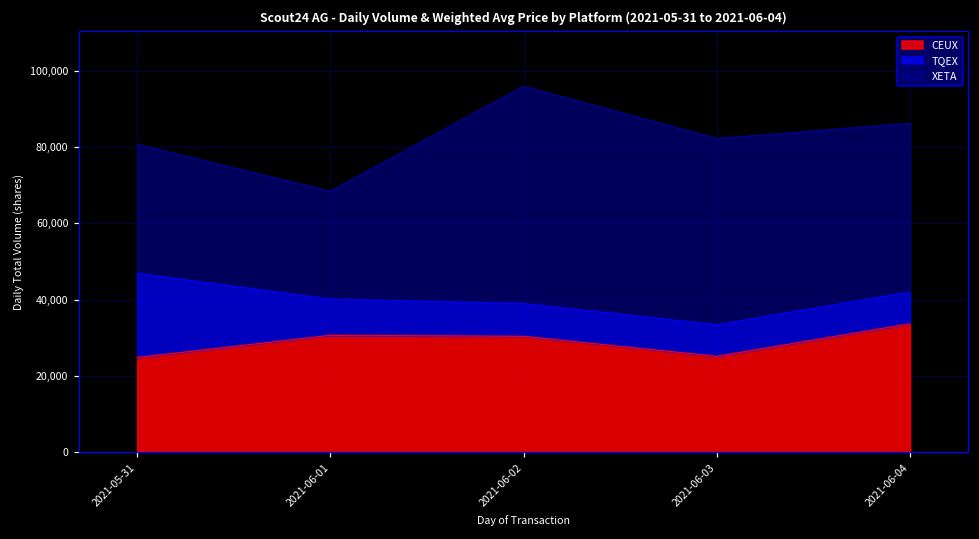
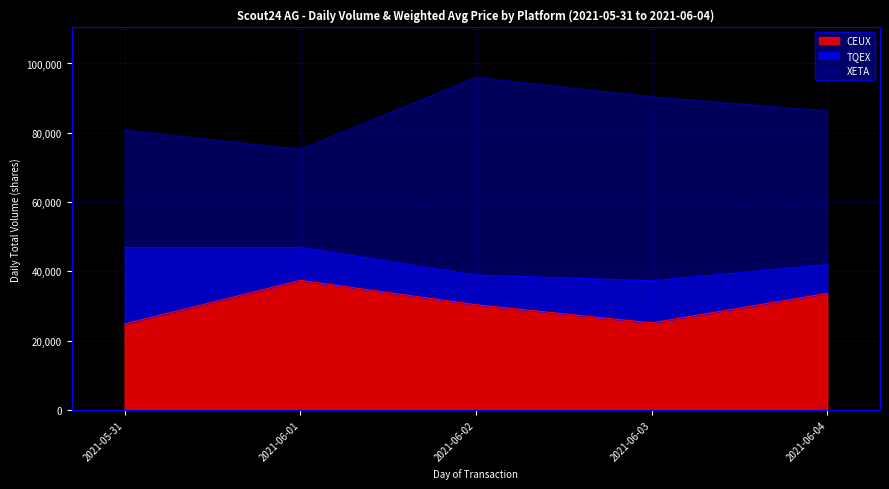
CEUX, 2021-06-01: 31,000 -> 37,000
TQEX, 2021-06-03: 8,000 -> 12,000
XETA, 2021-06-03: 49,000 -> 53,000
